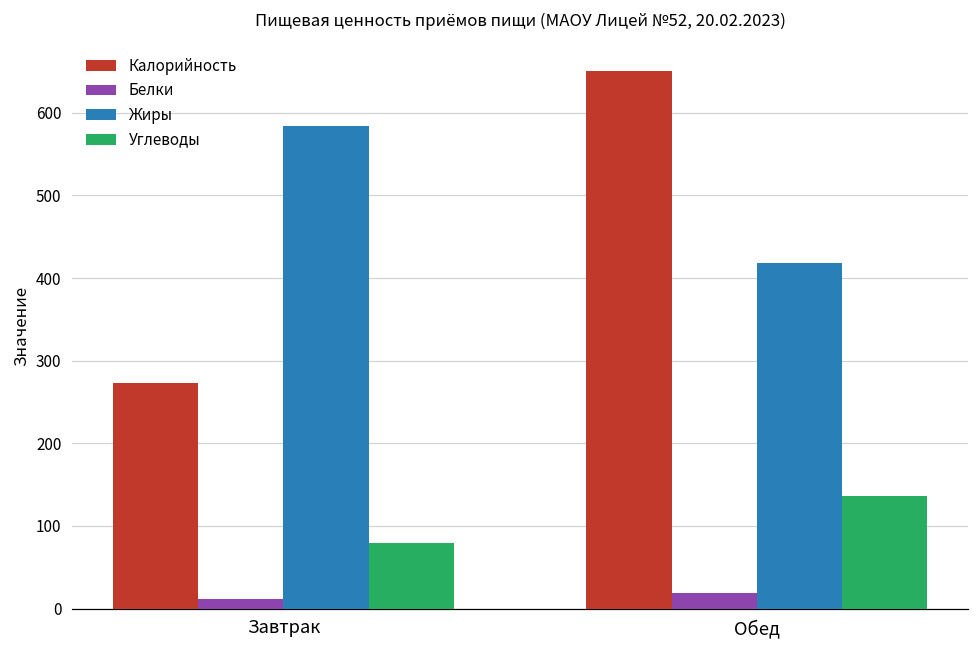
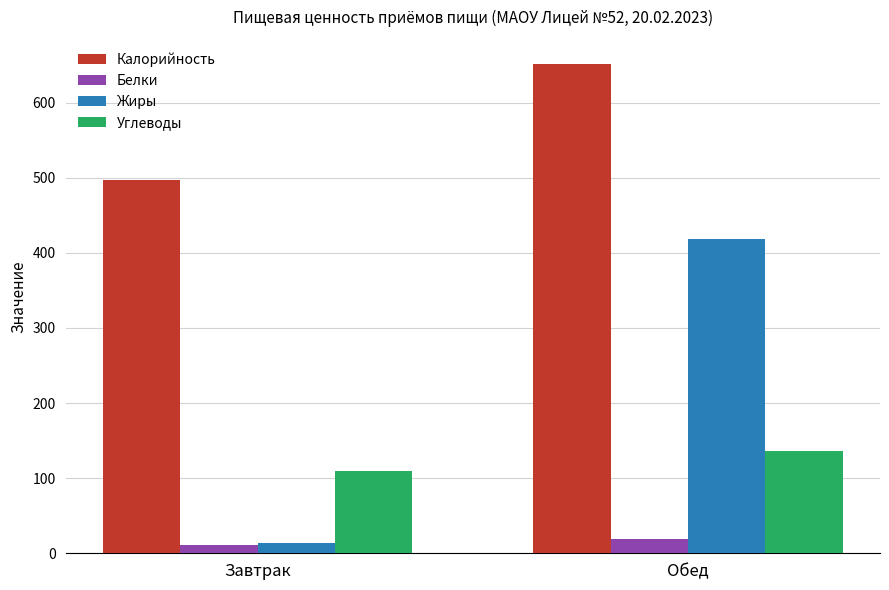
Калорийность, Завтрак: 270 -> 500
Жиры, Завтрак: 580 -> 10
Углеводы, Завтрак: 80 -> 110
